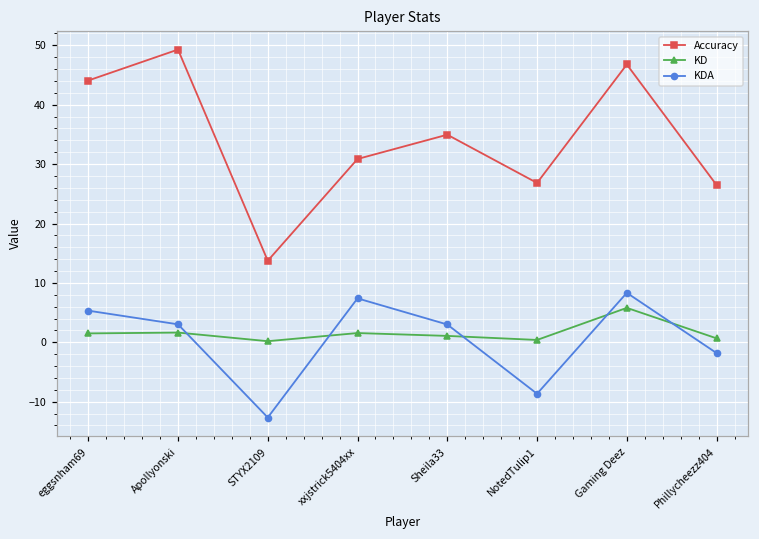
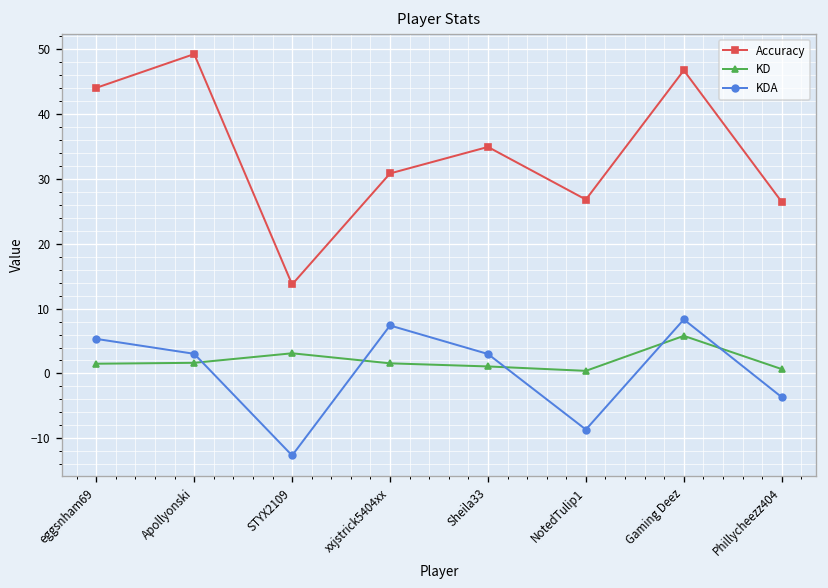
KD, STYX2109: 0 -> 3
KDA, Phillycheezz404: -2 -> -4
